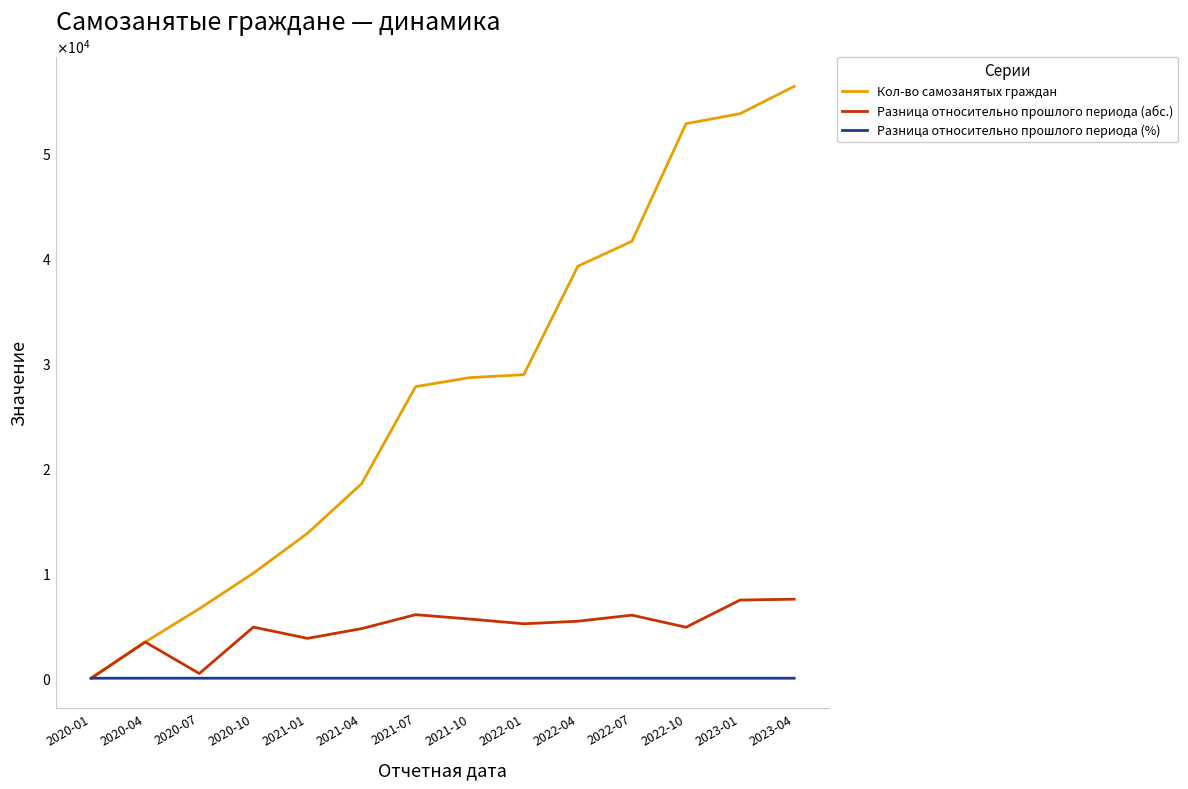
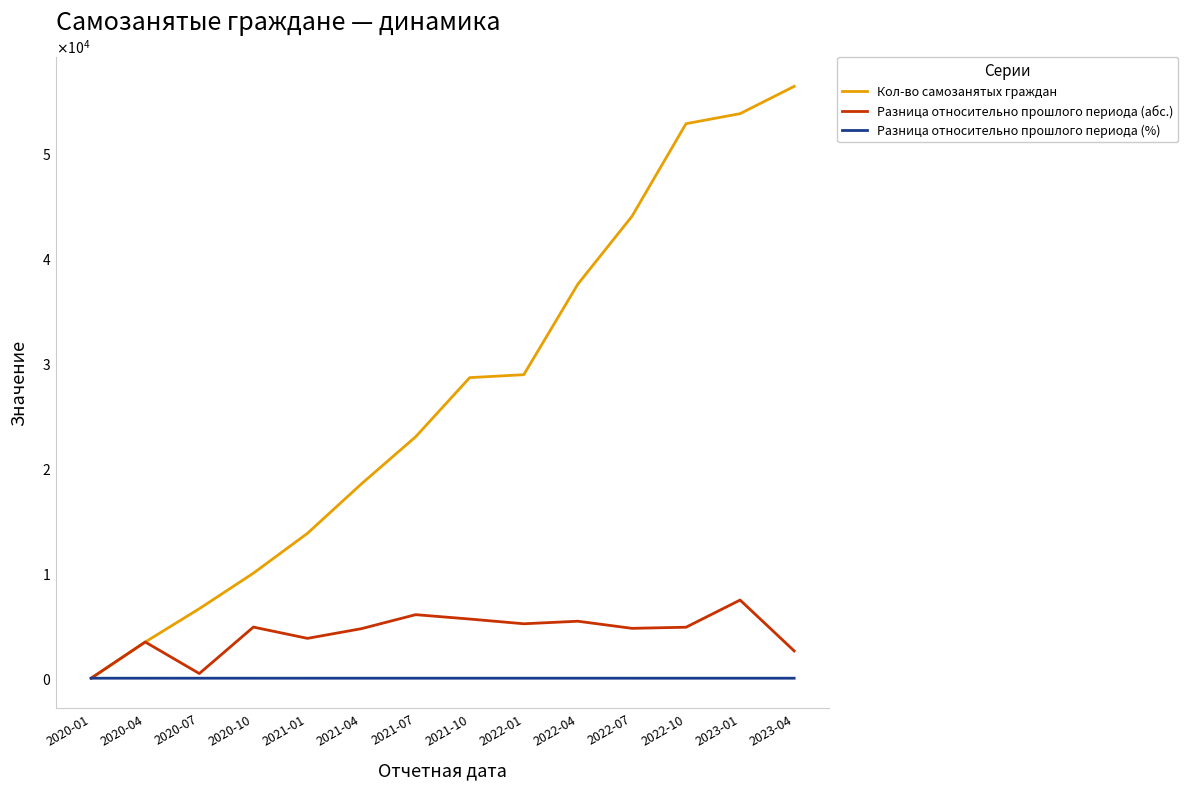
Кол-во самозанятых граждан, 2021-07: 27800 -> 23000
Кол-во самозанятых граждан, 2022-04: 39300 -> 37600
Кол-во самозанятых граждан, 2022-07: 41600 -> 44000
Разница относительно прошлого периода (абс.), 2022-07: 6000 -> 4800
Разница относительно прошлого периода (абс.), 2023-04: 7500 -> 2600
